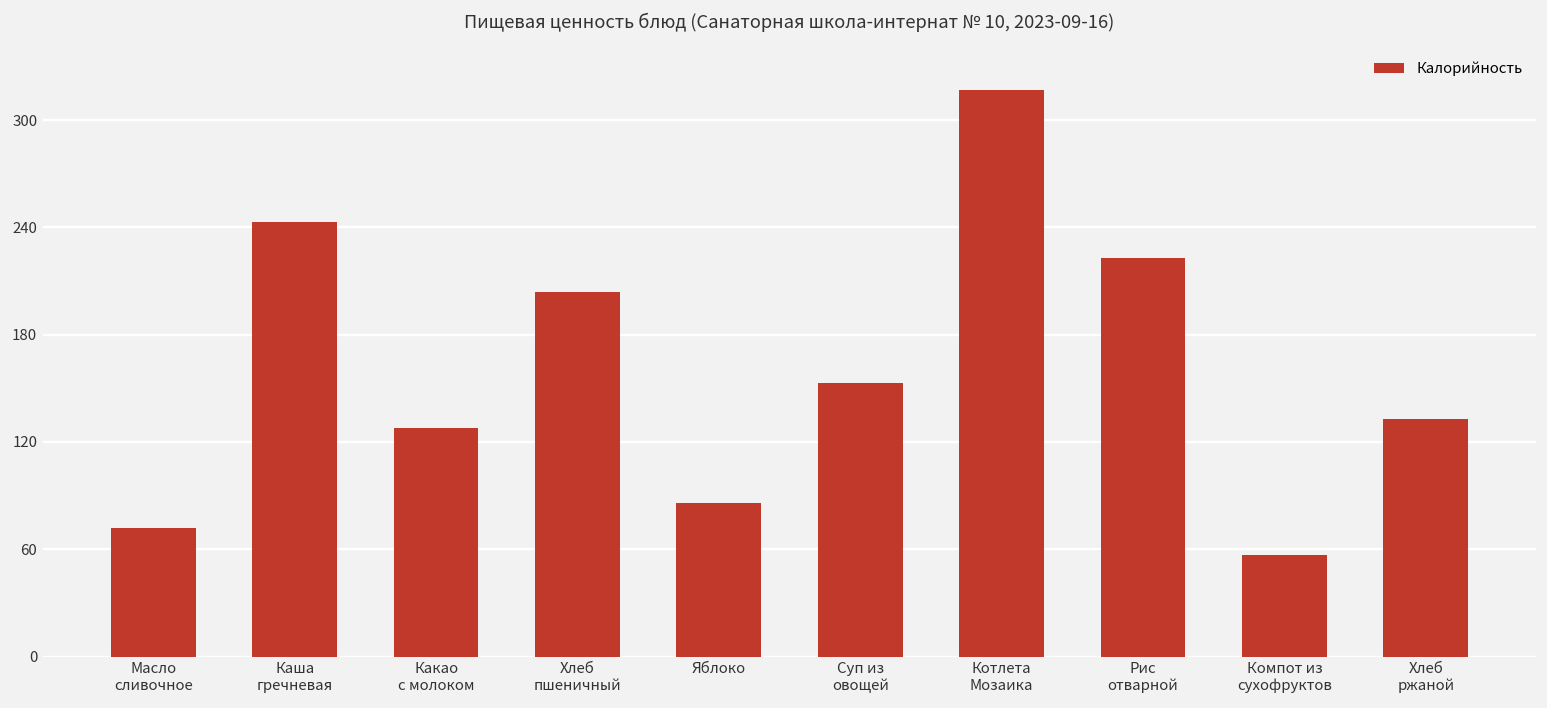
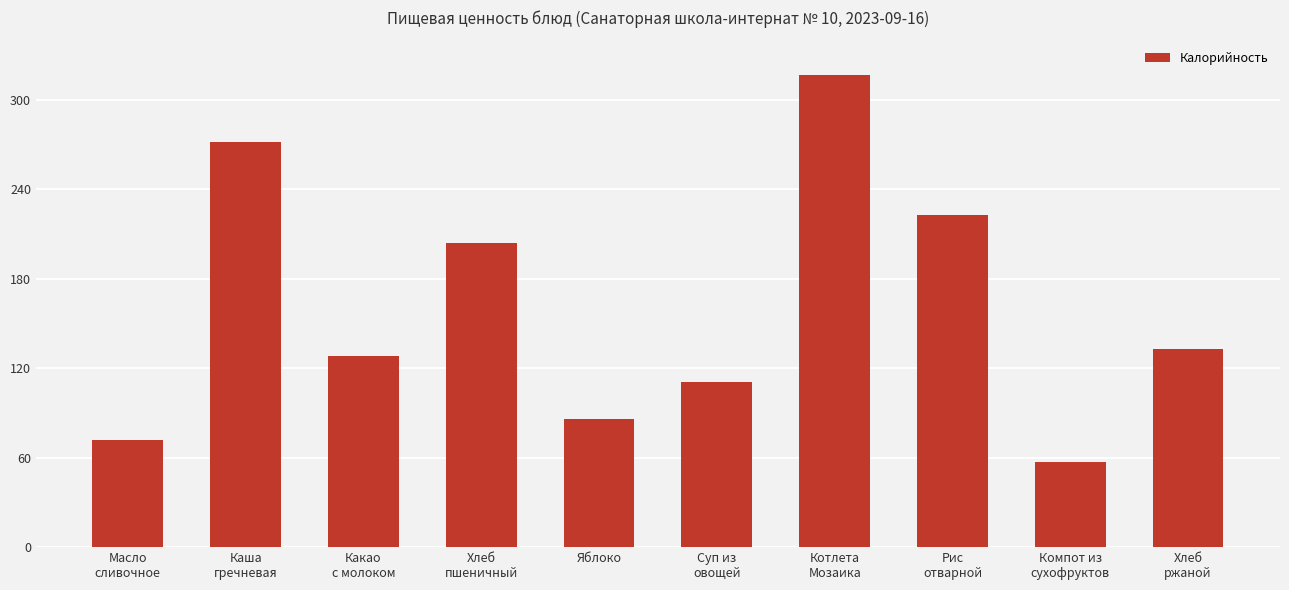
Каша гречневая: 243 -> 272
Суп из овощей: 153 -> 111
